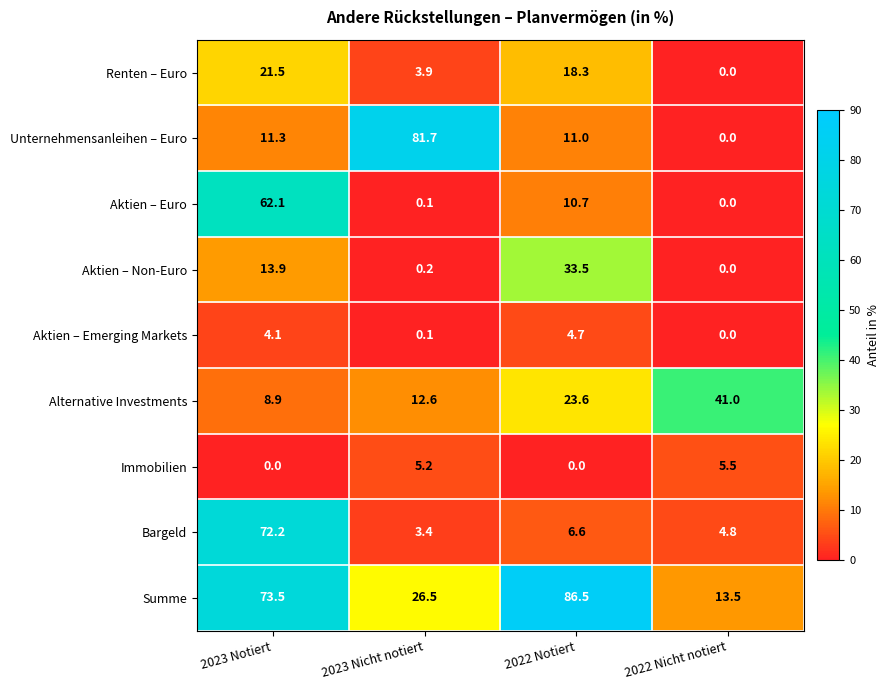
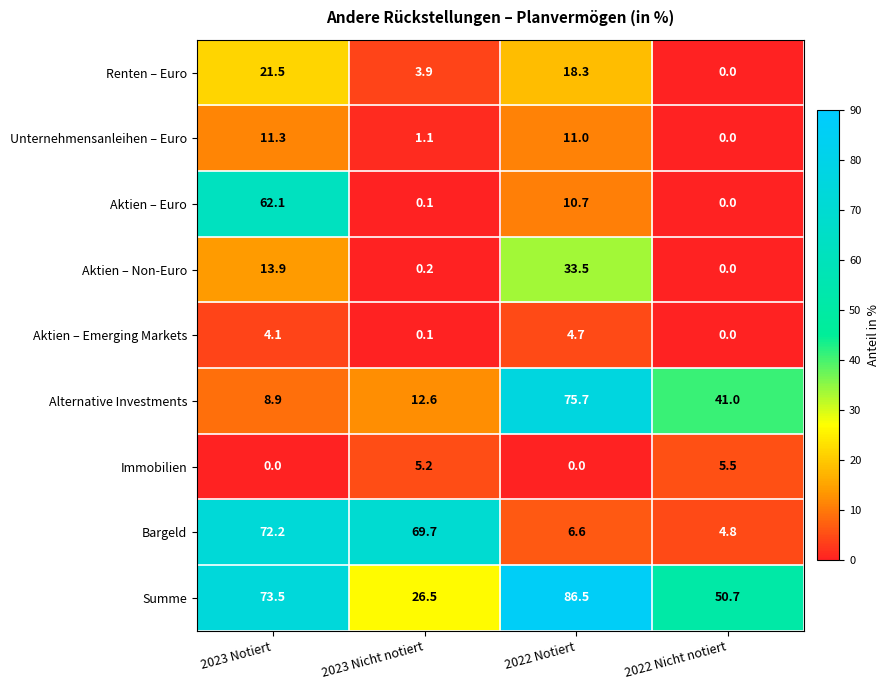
Unternehmensanleihen – Euro, 2023 Nicht notiert: 81.7 -> 1.1
Alternative Investments, 2022 Notiert: 23.6 -> 75.7
Bargeld, 2023 Nicht notiert: 3.4 -> 69.7
Summe, 2022 Nicht notiert: 13.5 -> 50.7
